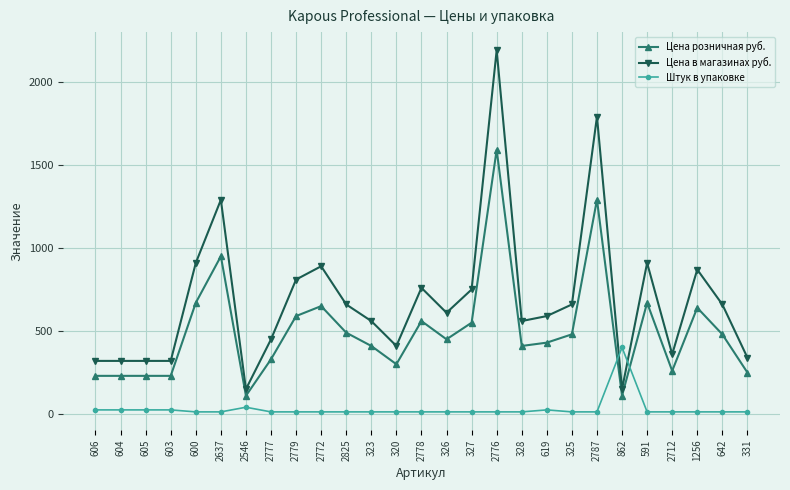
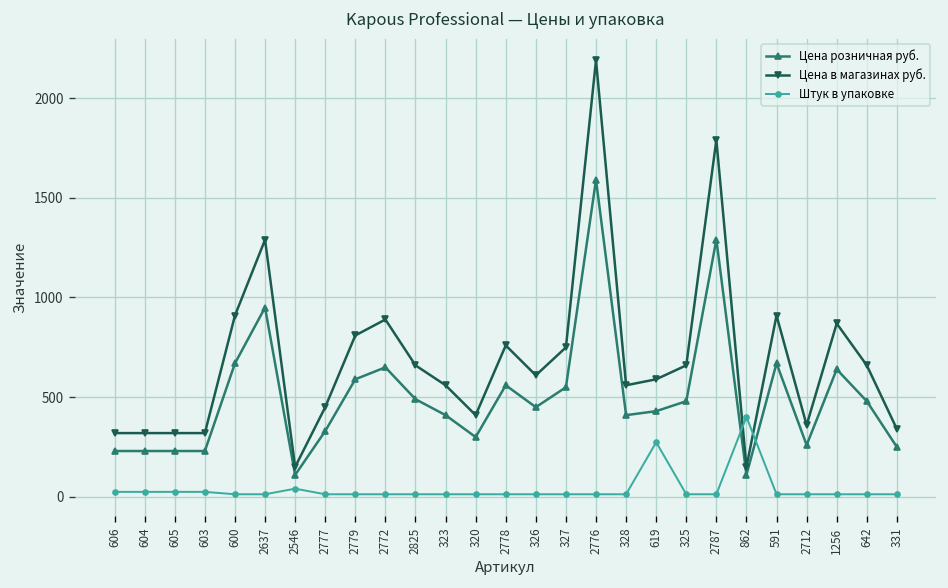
Штук в упаковке, 619: 20 -> 270
